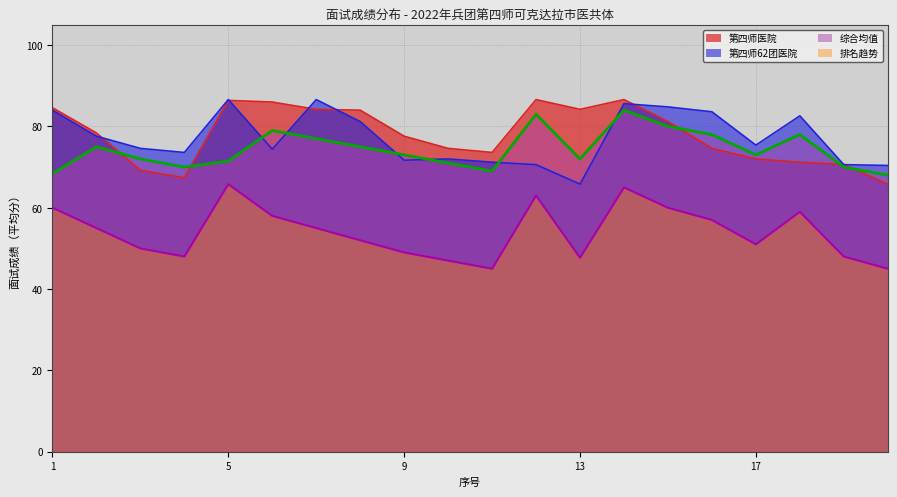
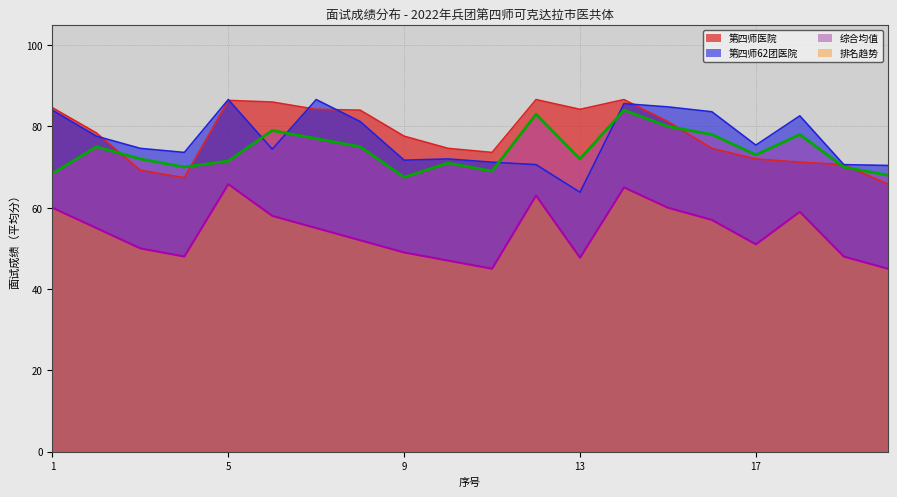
综合均值, 9: 73 -> 68
第四师62团医院, 13: 66 -> 64
